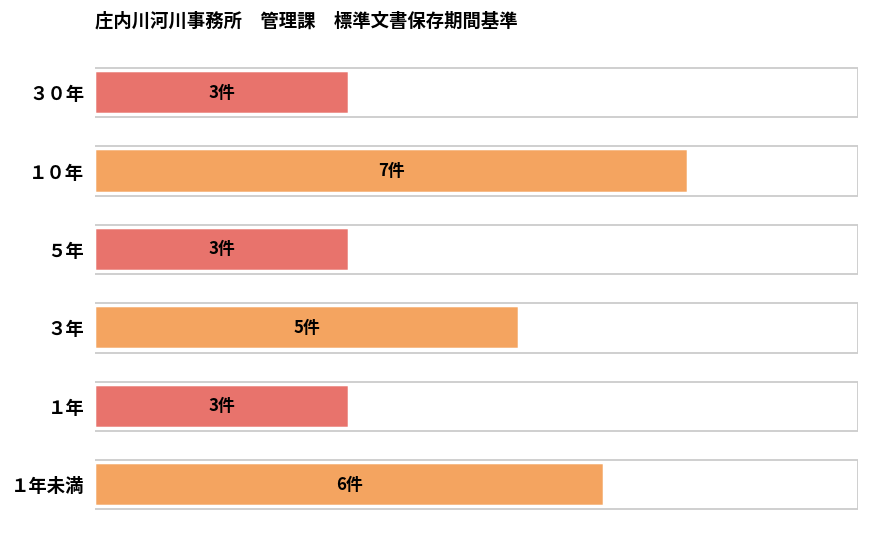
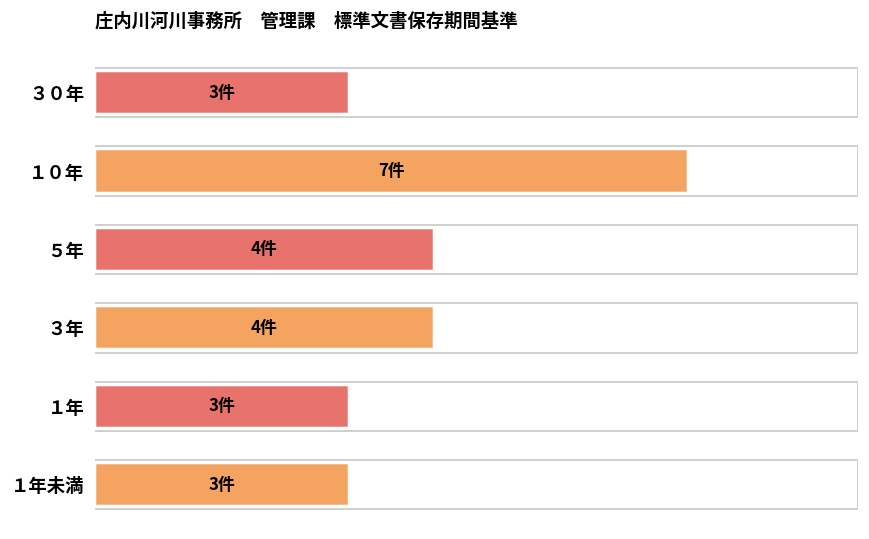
５年: 3件 -> 4件
３年: 5件 -> 4件
１年未満: 6件 -> 3件
